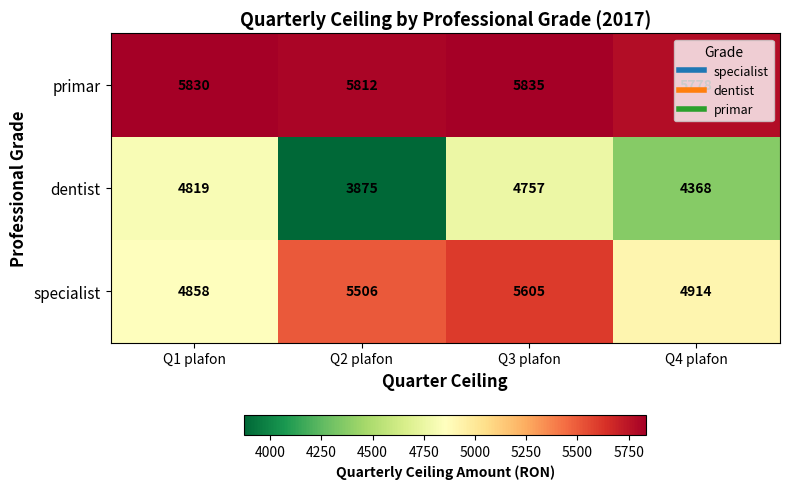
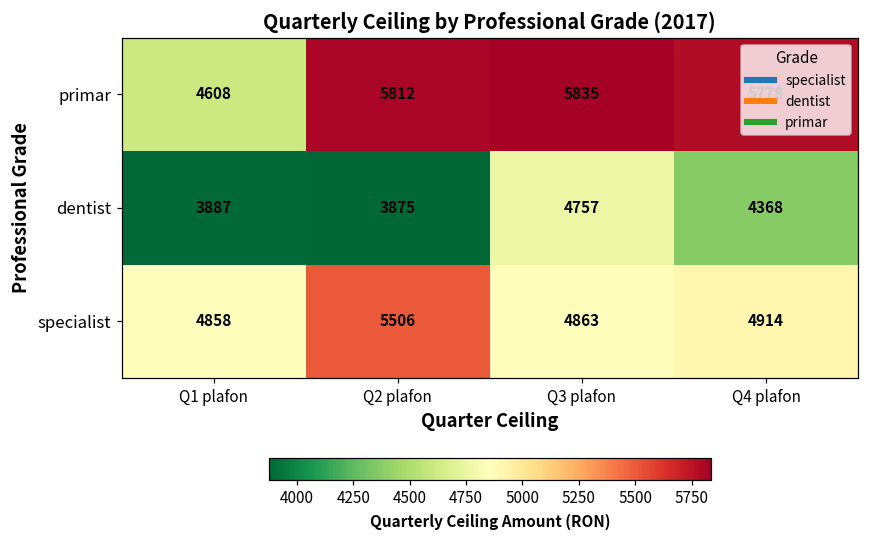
primar, Q1 plafon: 5830 -> 4608
dentist, Q1 plafon: 4819 -> 3887
specialist, Q3 plafon: 5605 -> 4863
